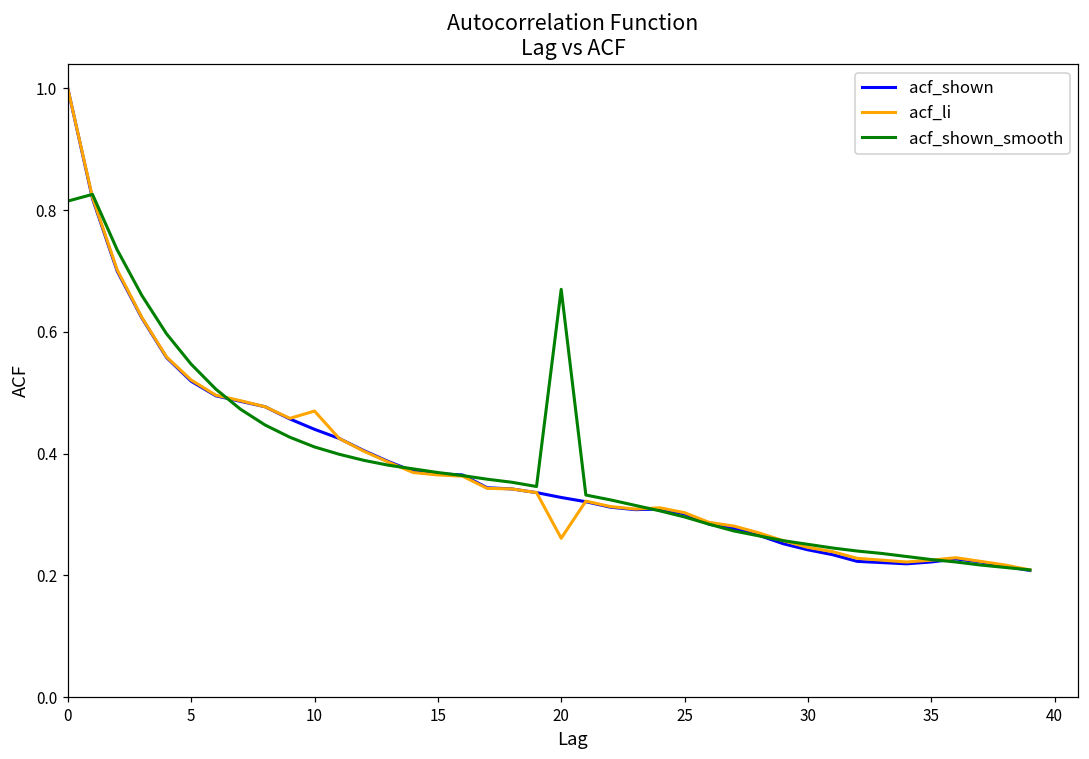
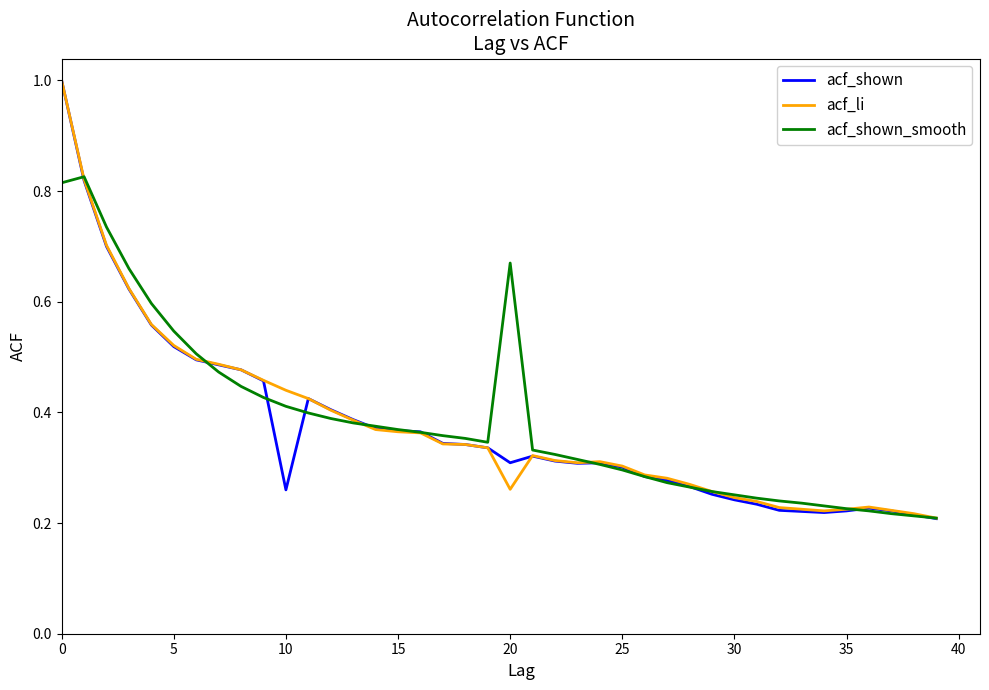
acf_shown, 10: 0.44 -> 0.26
acf_li, 10: 0.47 -> 0.44
acf_shown, 20: 0.33 -> 0.31
